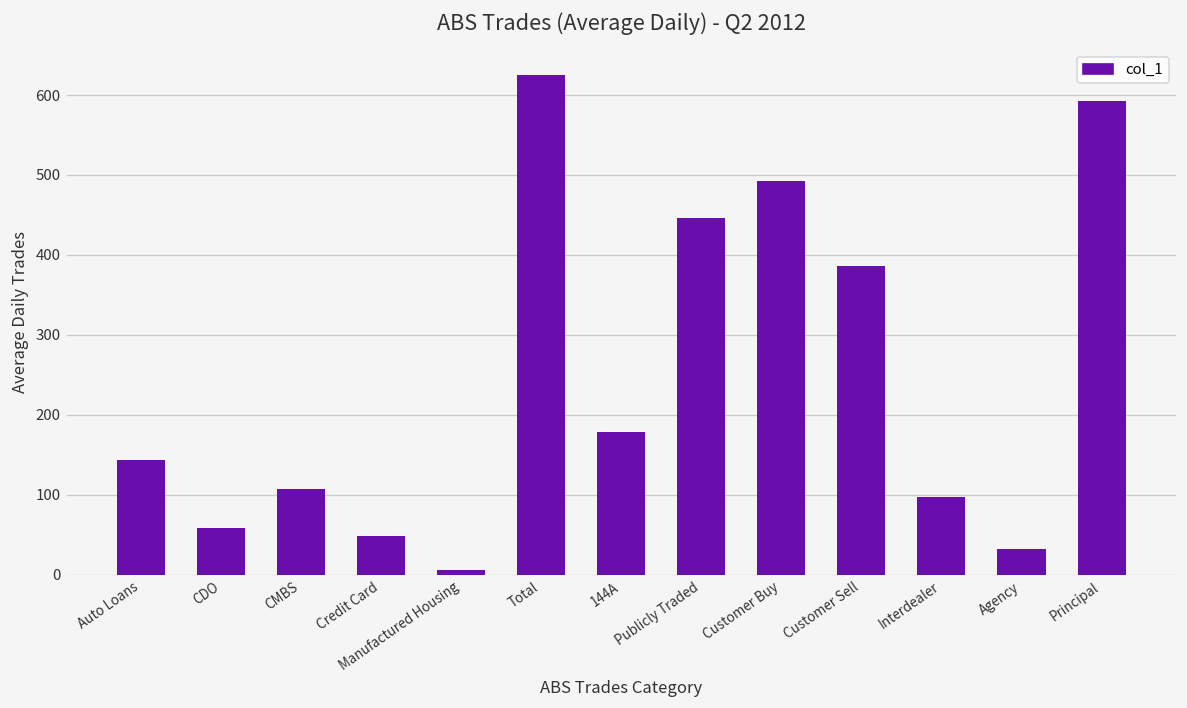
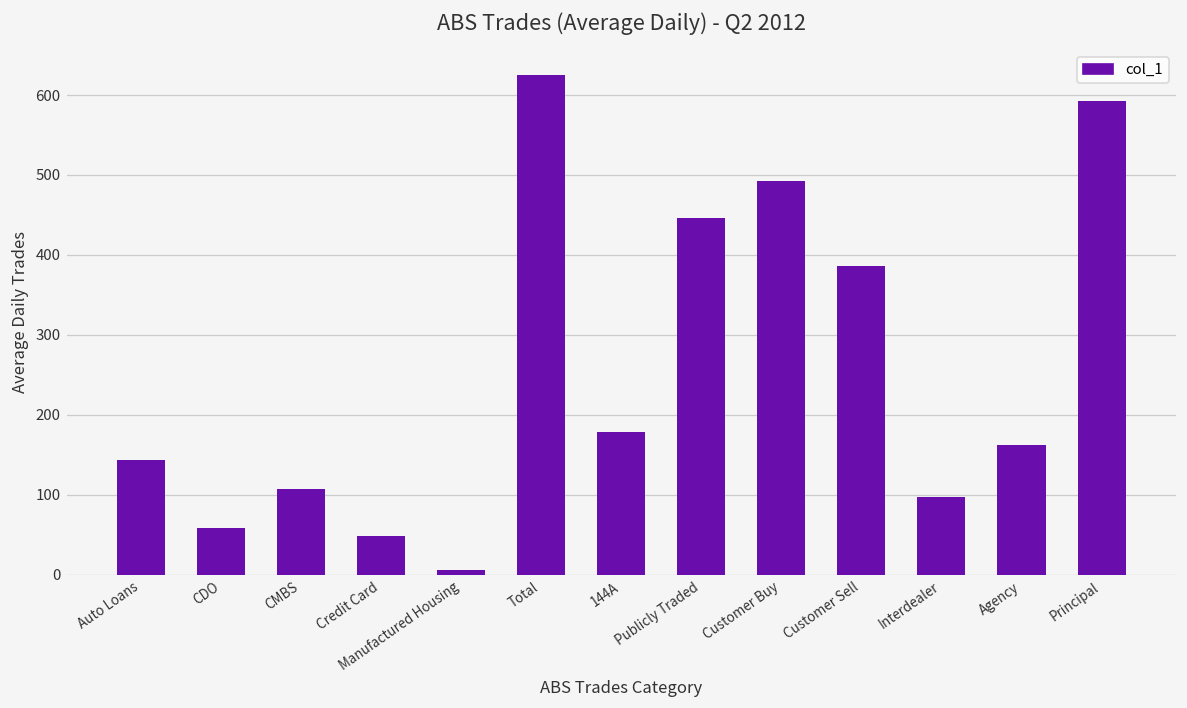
Agency: 30 -> 160
